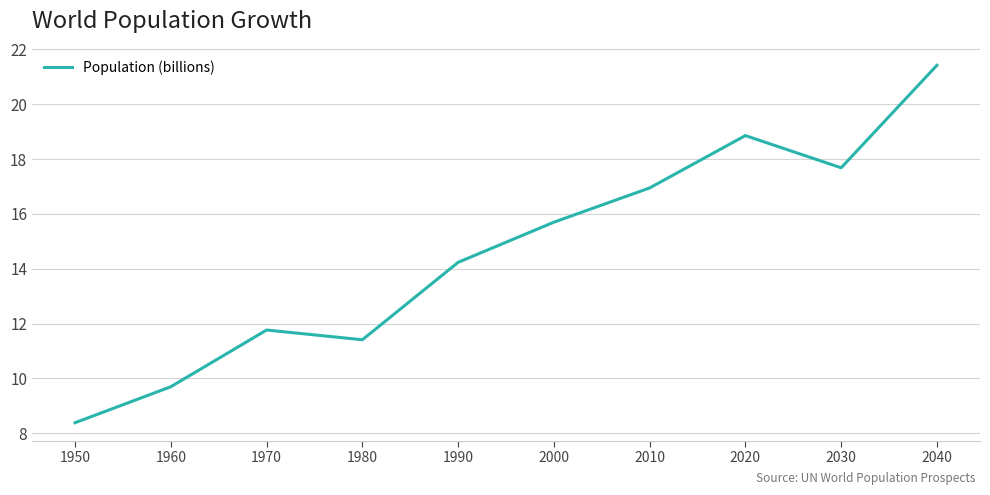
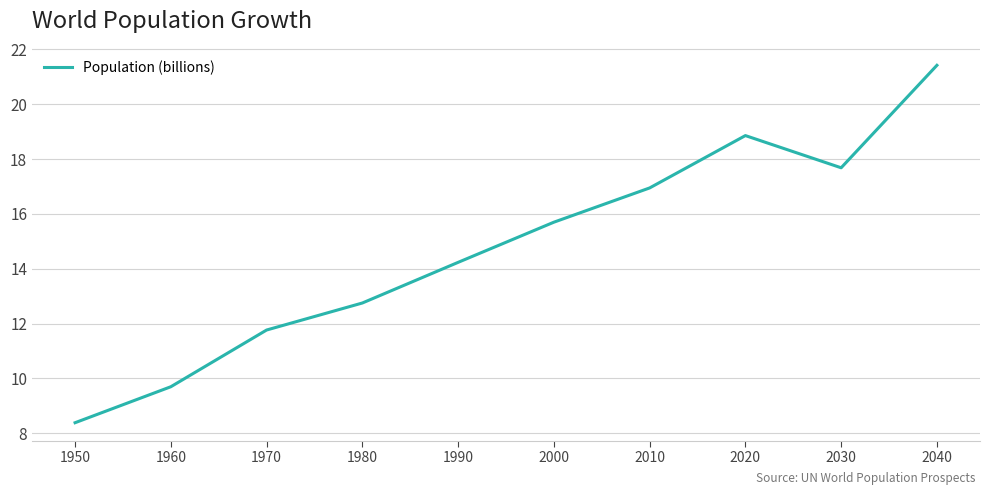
1980: 11.4 -> 12.8
